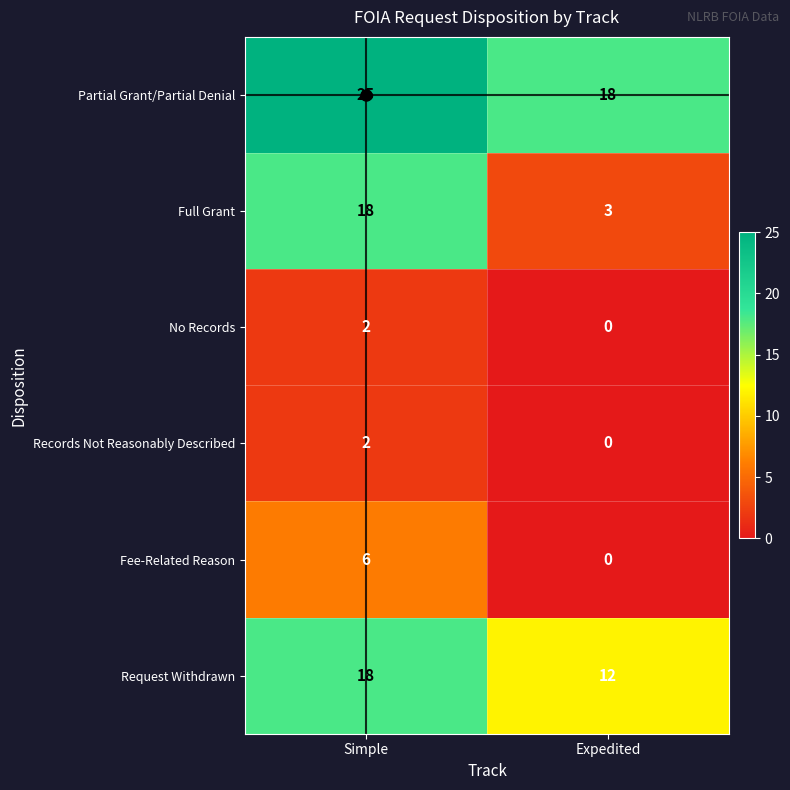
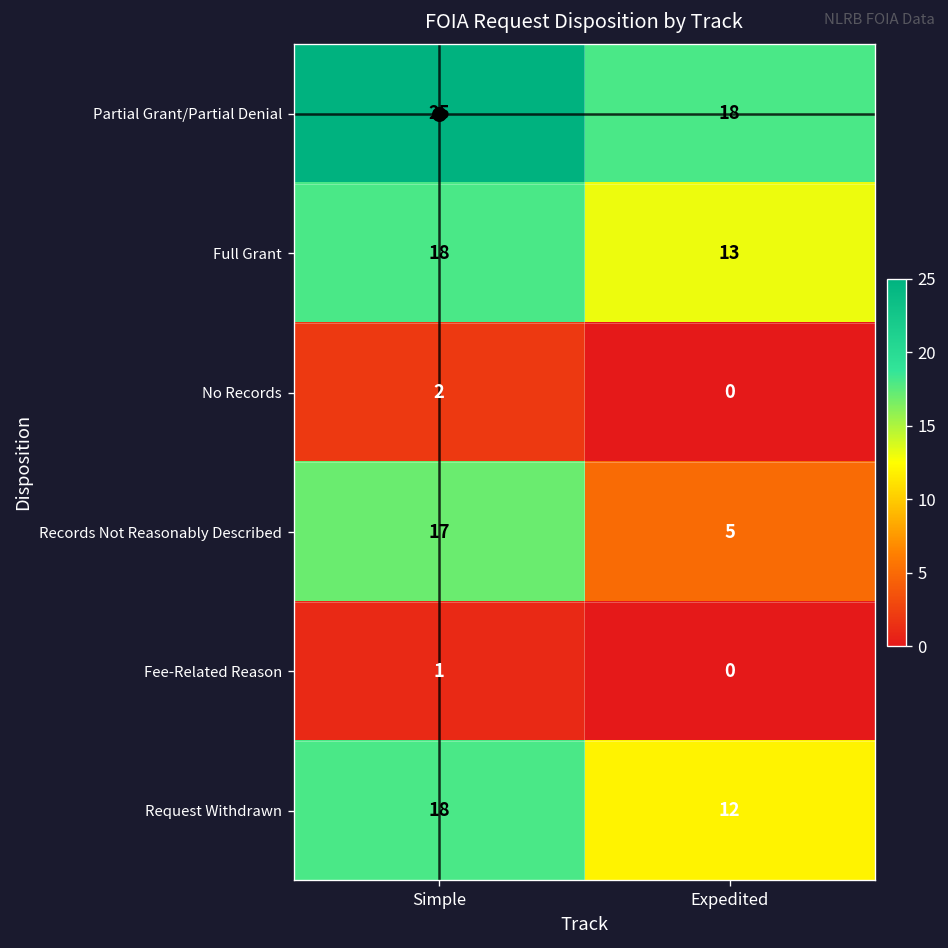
Full Grant, Expedited: 3 -> 13
Records Not Reasonably Described, Simple: 2 -> 17
Records Not Reasonably Described, Expedited: 0 -> 5
Fee-Related Reason, Simple: 6 -> 1
